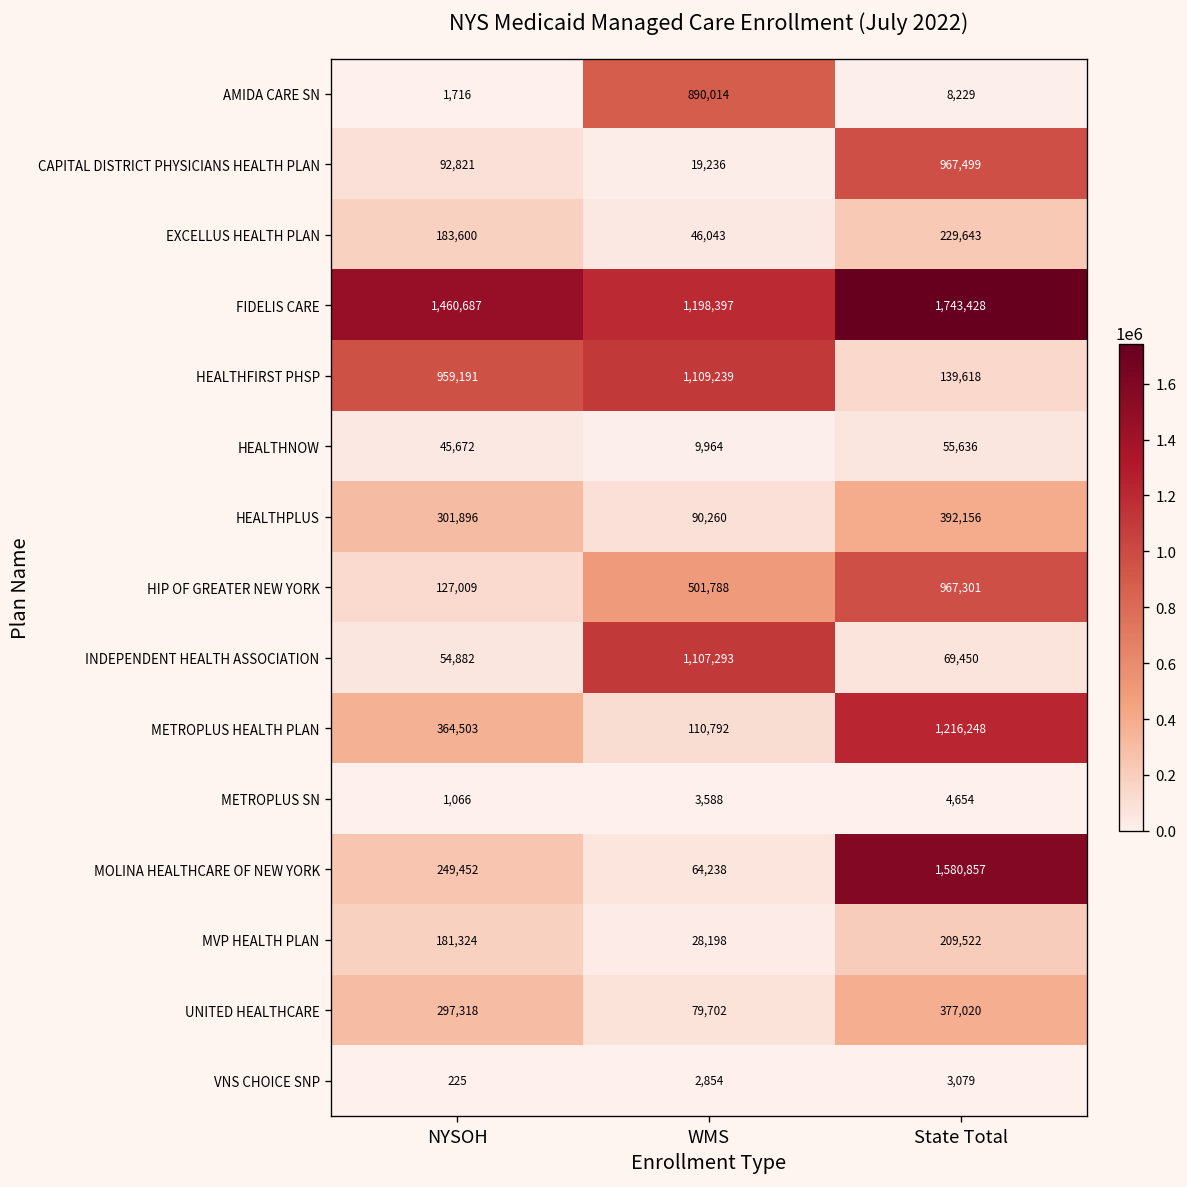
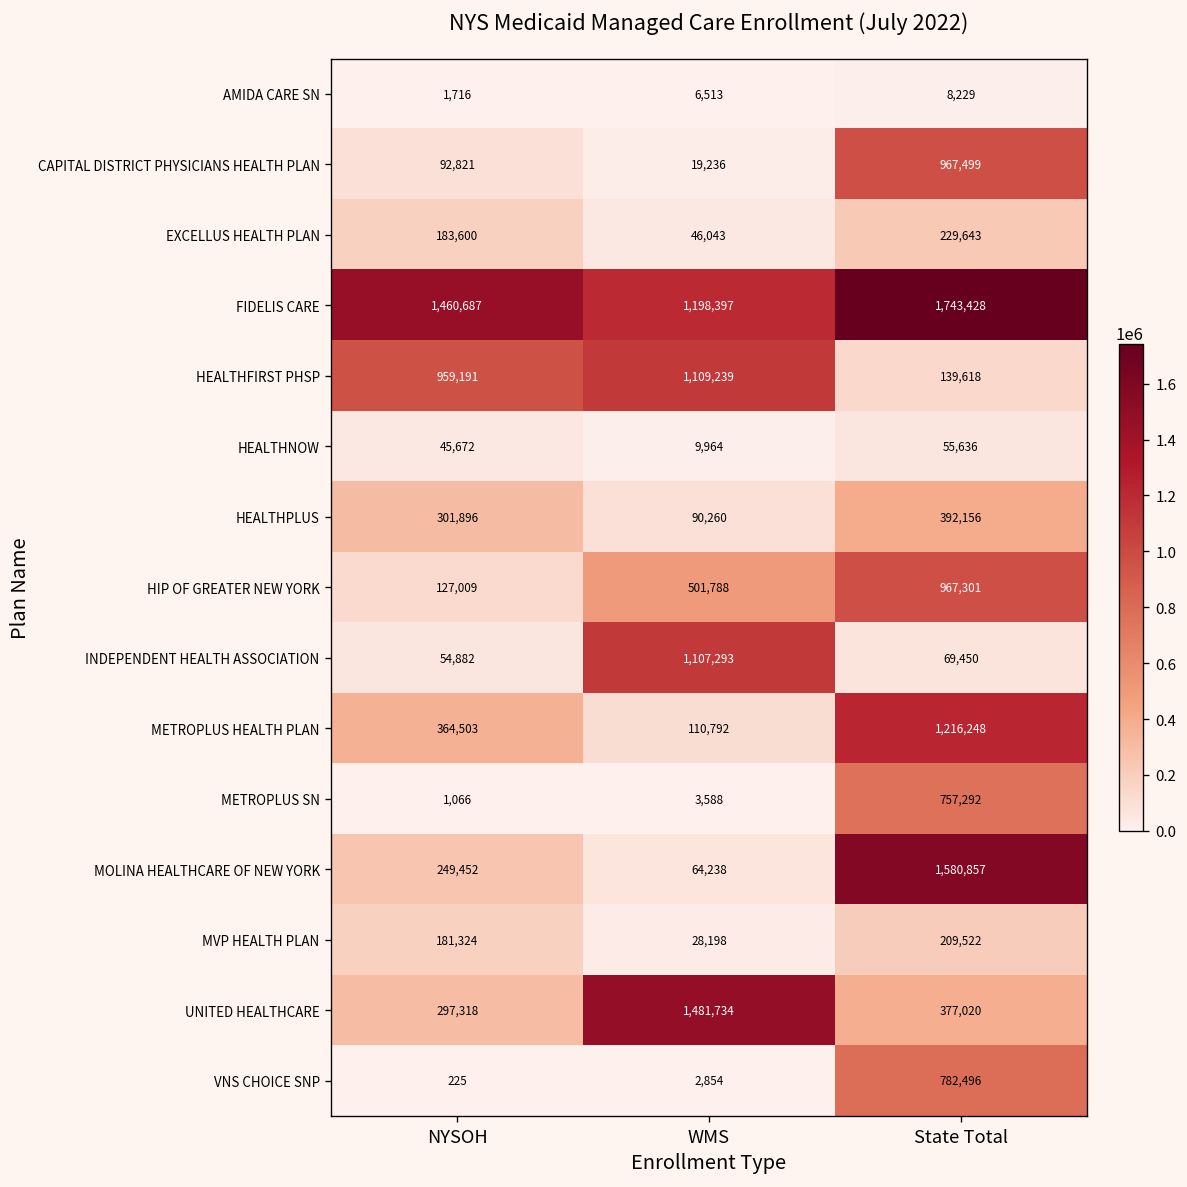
AMIDA CARE SN, WMS: 890,014 -> 6,513
METROPLUS SN, State Total: 4,654 -> 757,292
UNITED HEALTHCARE, WMS: 79,702 -> 1,481,734
VNS CHOICE SNP, State Total: 3,079 -> 782,496
